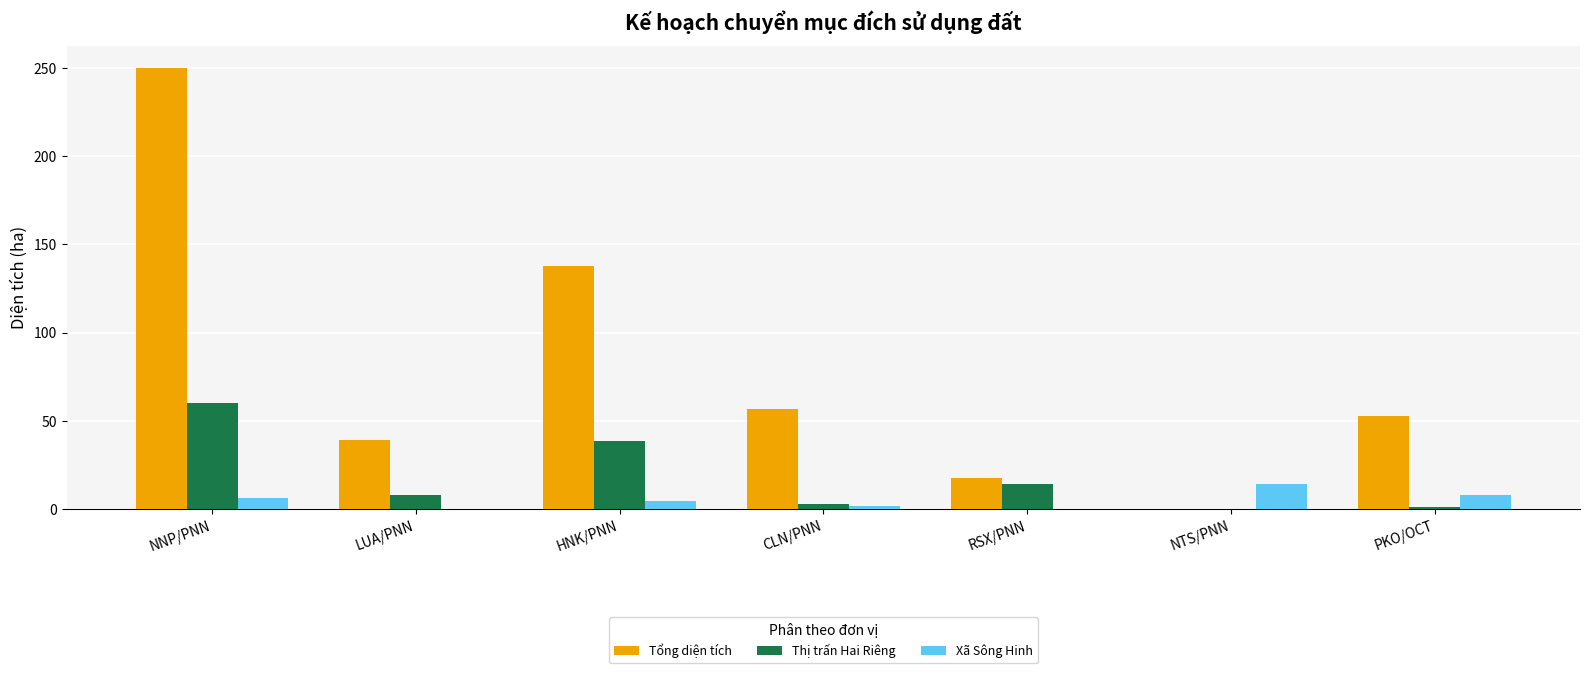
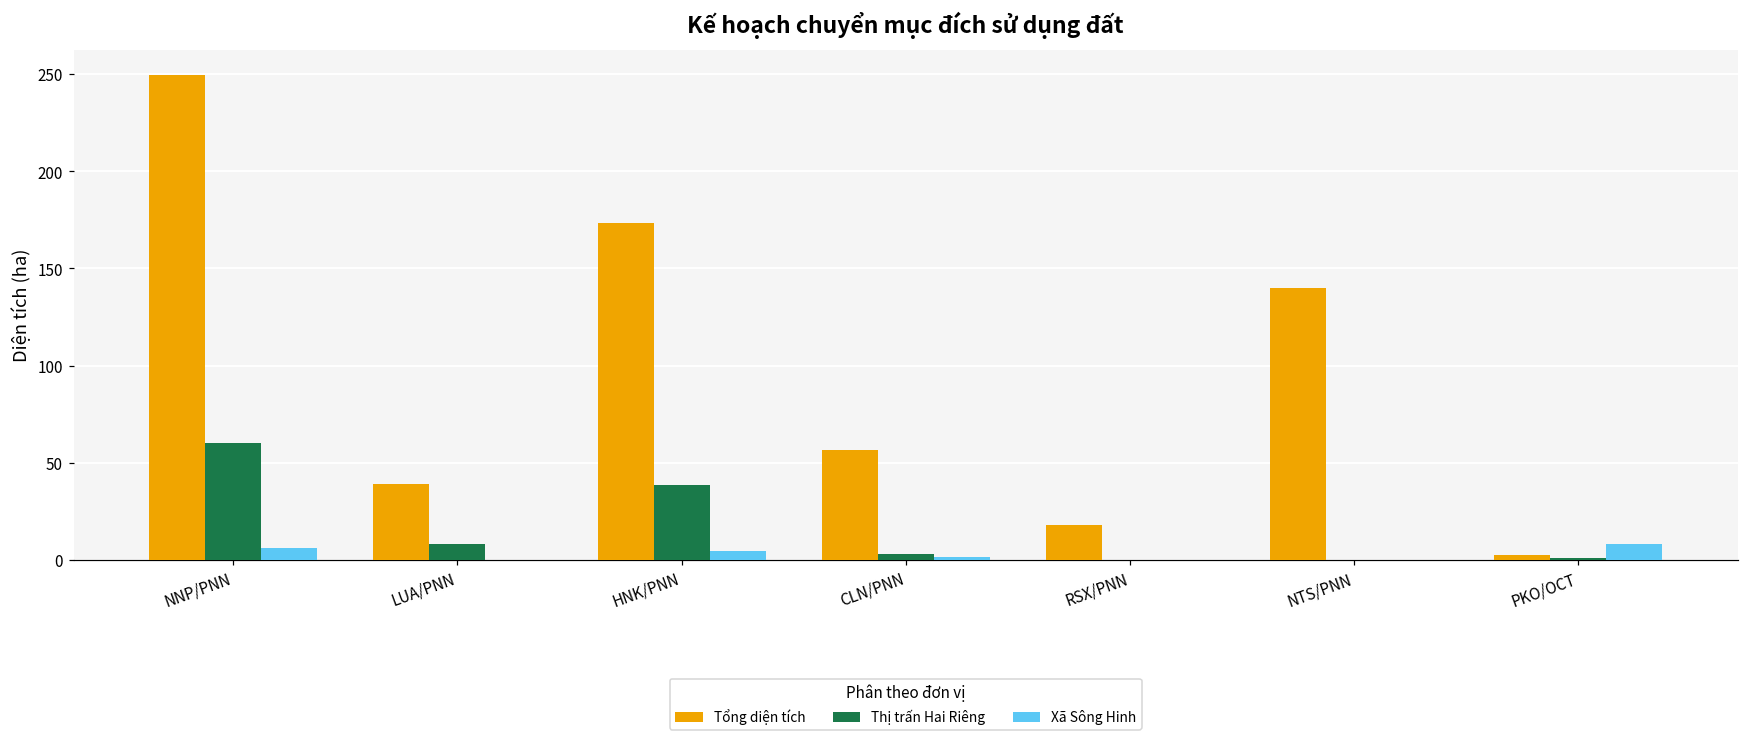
Tổng diện tích, HNK/PNN: 138 -> 173
Thị trấn Hai Riêng, RSX/PNN: 14 -> 0
Tổng diện tích, NTS/PNN: 0 -> 140
Xã Sông Hinh, NTS/PNN: 14 -> 0
Tổng diện tích, PKO/OCT: 53 -> 2
